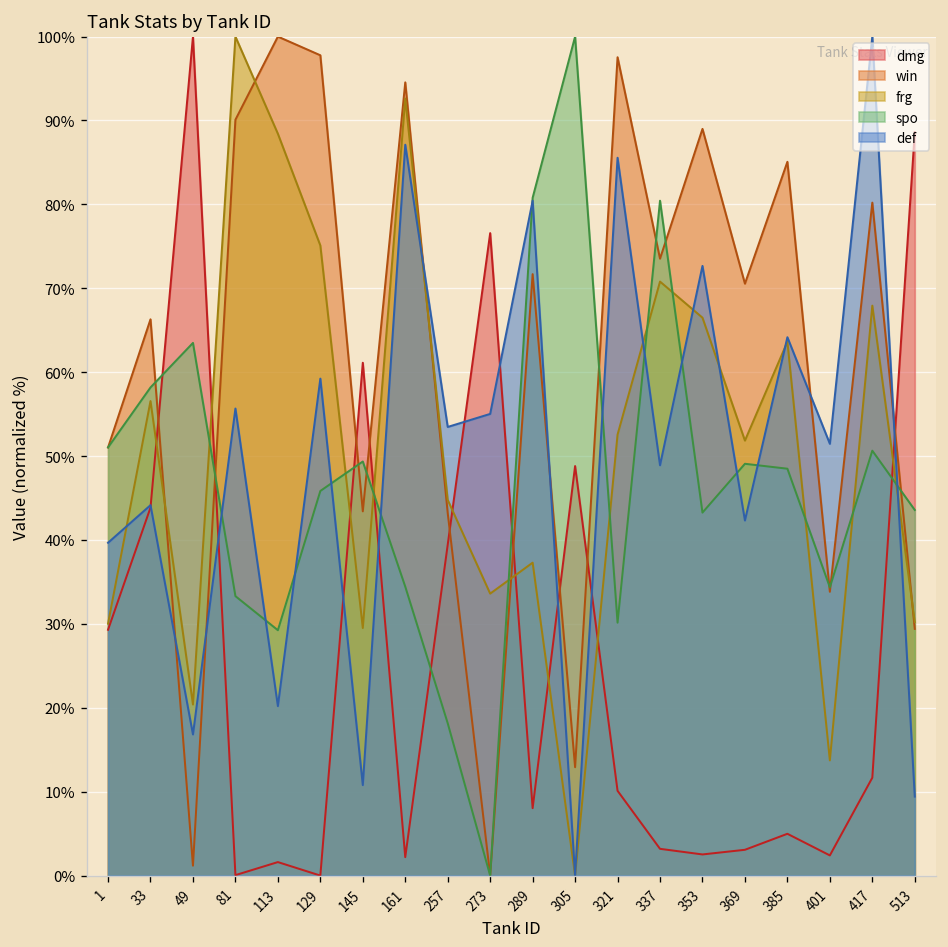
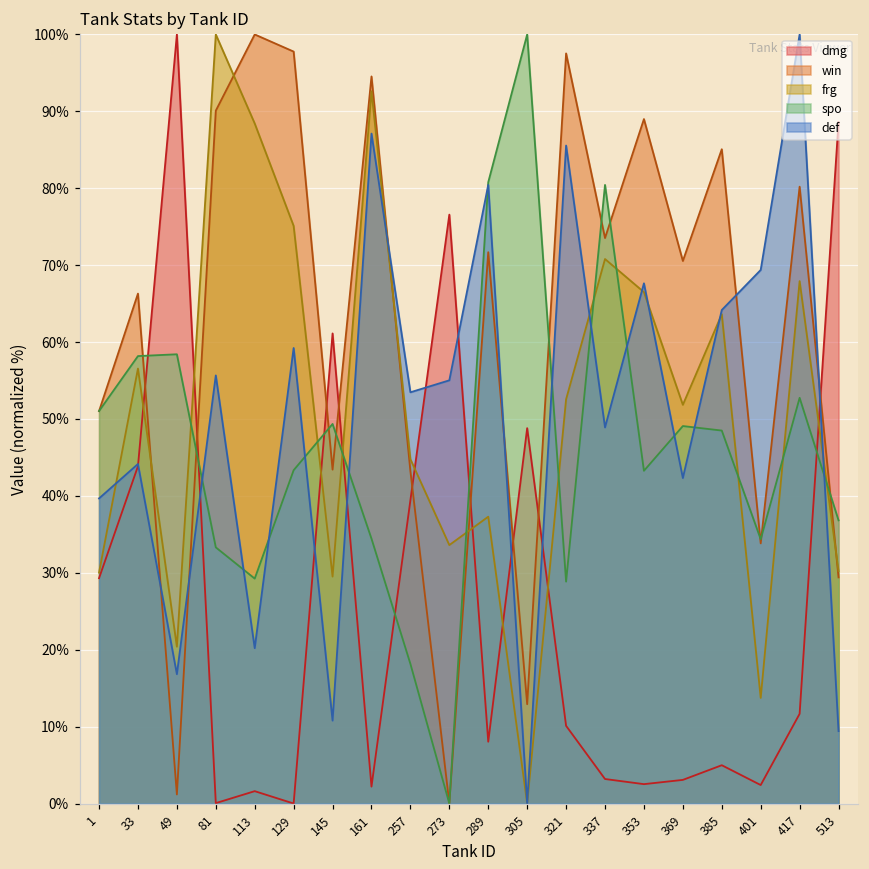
spo, 49: 63% -> 58%
spo, 129: 46% -> 43%
spo, 321: 30% -> 29%
def, 353: 73% -> 68%
def, 401: 51% -> 69%
spo, 417: 51% -> 53%
spo, 513: 44% -> 37%
